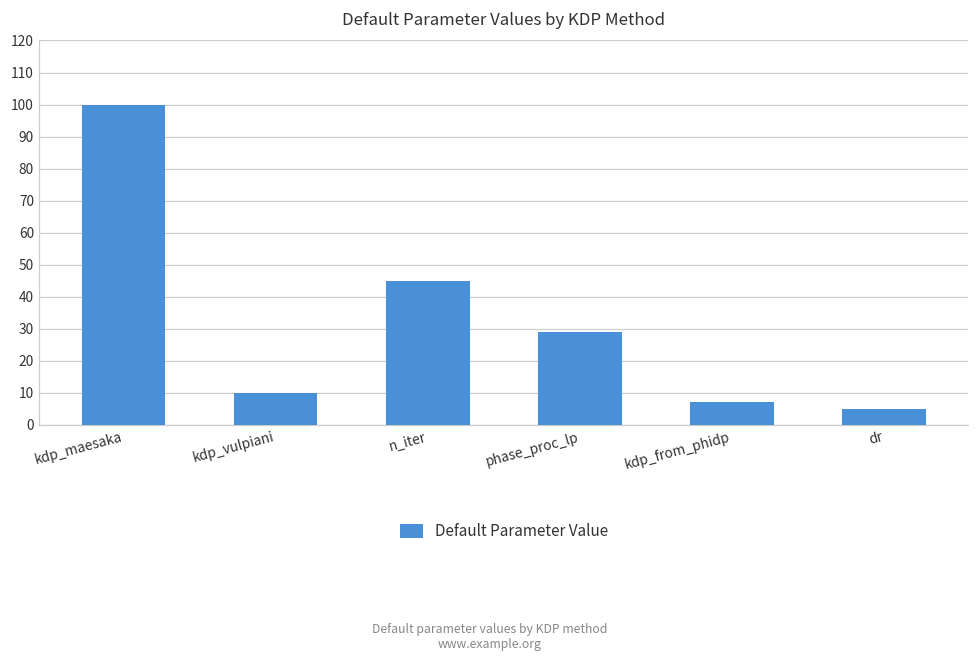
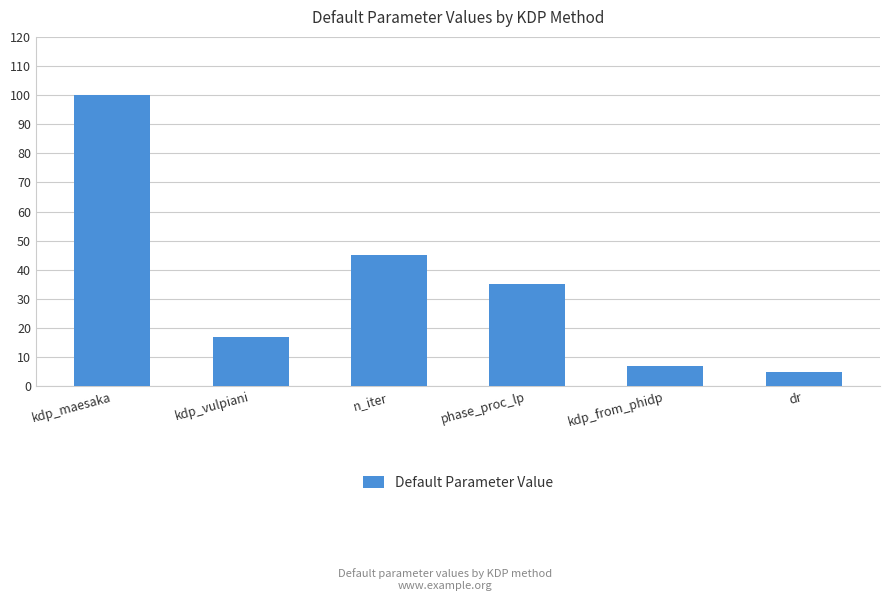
kdp_vulpiani: 10 -> 17
phase_proc_lp: 29 -> 35
